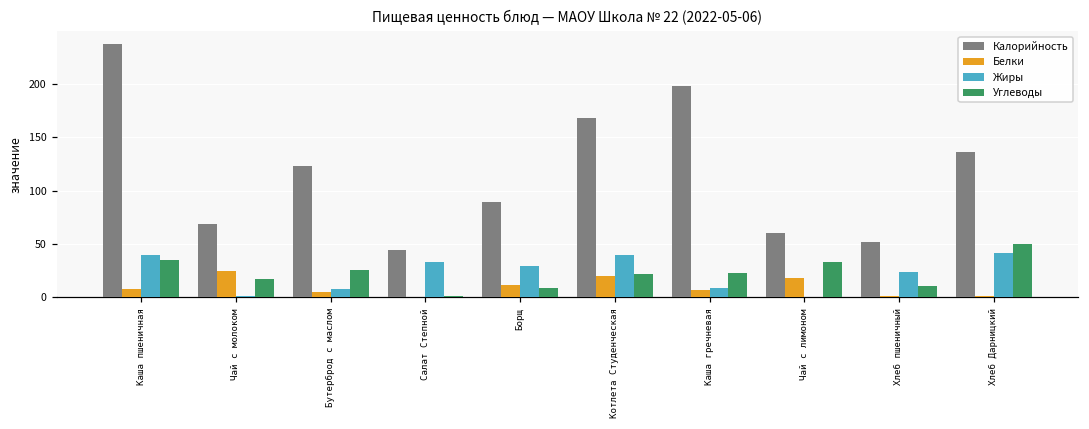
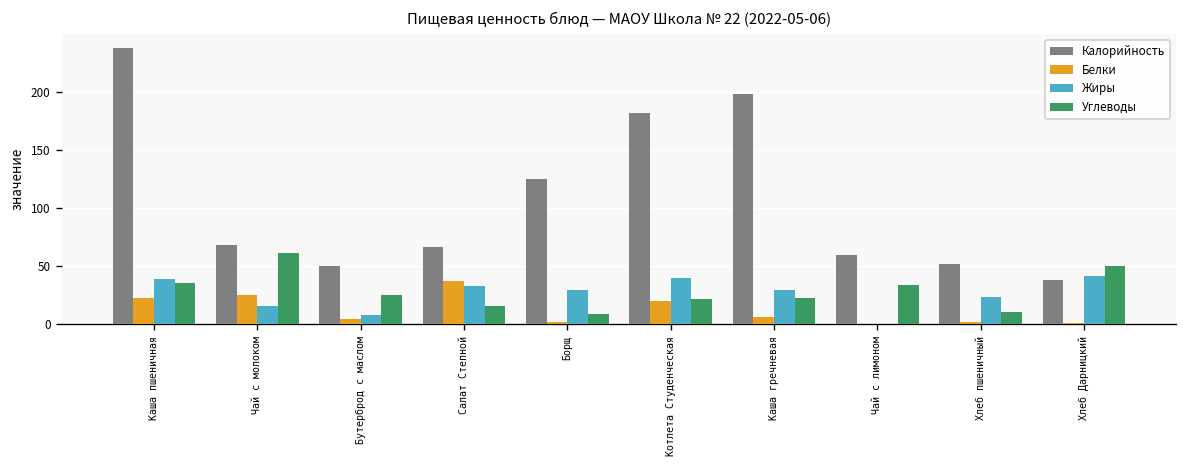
Белки, Каша пшеничная: 10 -> 20
Жиры, Чай с молоком: 0 -> 20
Углеводы, Чай с молоком: 20 -> 60
Калорийность, Бутерброд с маслом: 120 -> 50
Калорийность, Салат Степной: 40 -> 70
Белки, Салат Степной: 0 -> 40
Углеводы, Салат Степной: 0 -> 20
Калорийность, Борщ: 90 -> 120
Белки, Борщ: 10 -> 0
Калорийность, Котлета Студенческая: 170 -> 180
Жиры, Каша гречневая: 10 -> 30
Белки, Чай с лимоном: 20 -> 0
Калорийность, Хлеб Дарницкий: 140 -> 40
